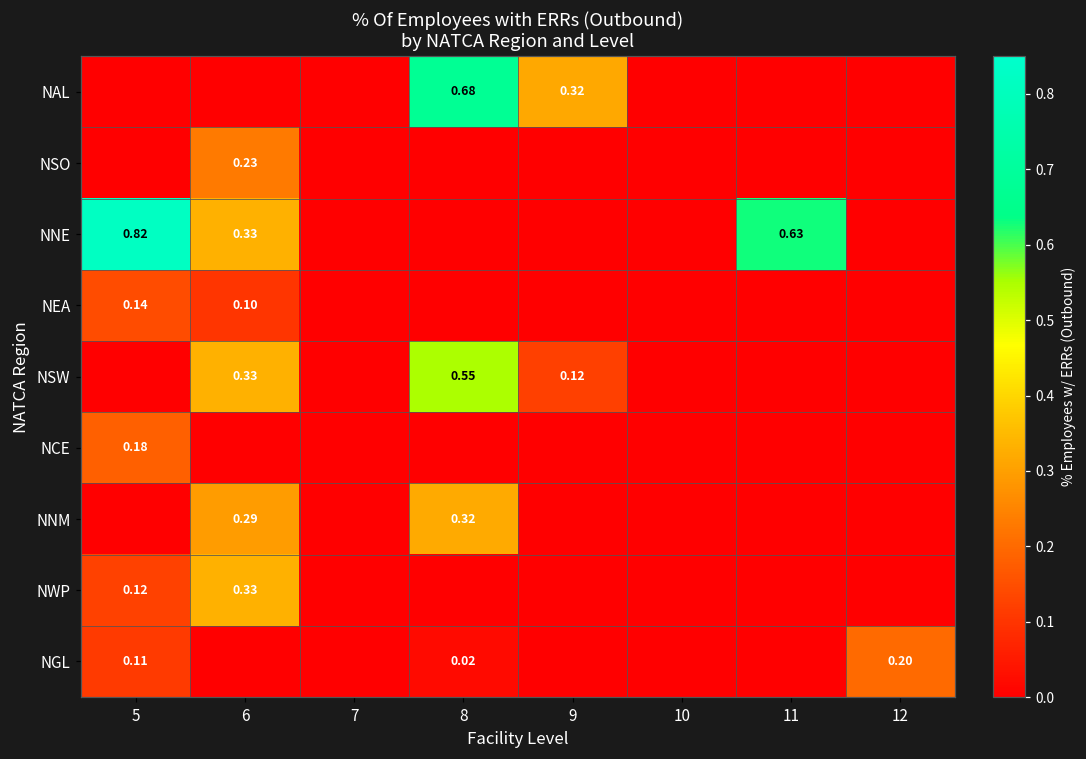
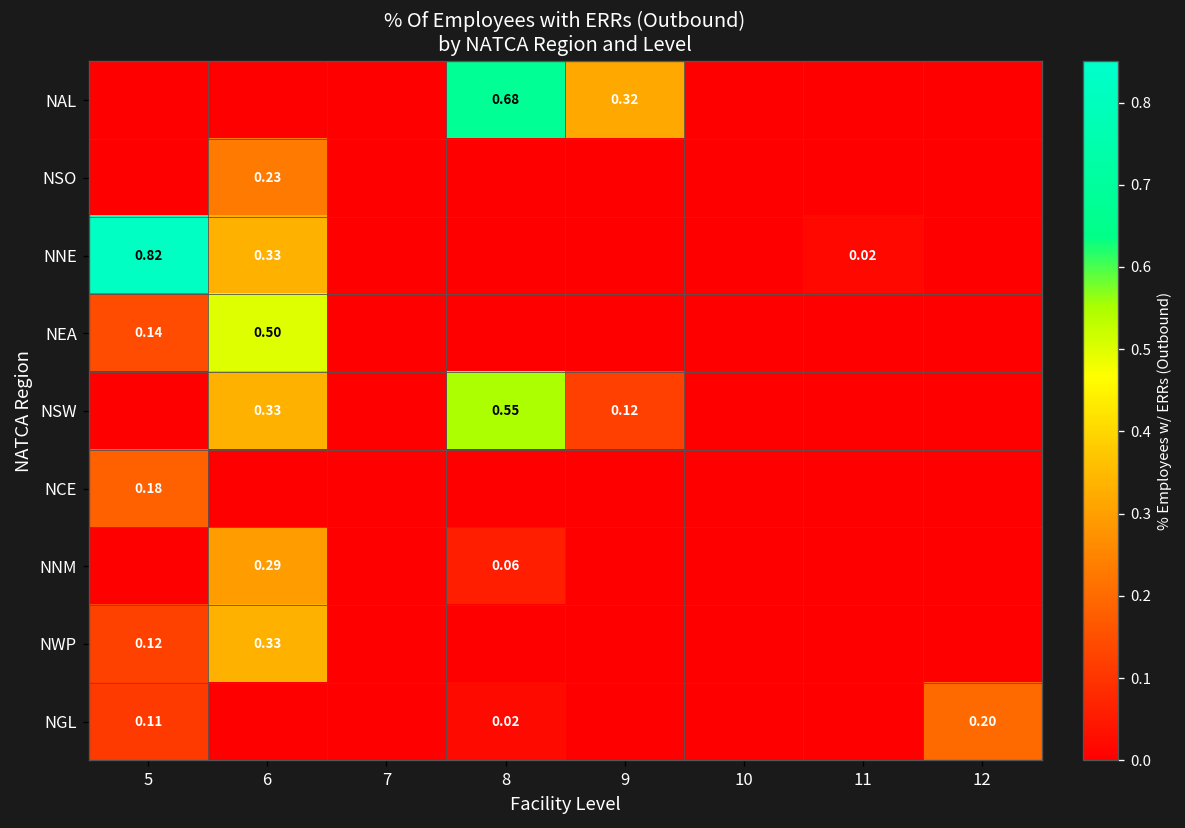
NNE, 11: 0.63 -> 0.02
NEA, 6: 0.10 -> 0.50
NNM, 8: 0.32 -> 0.06
